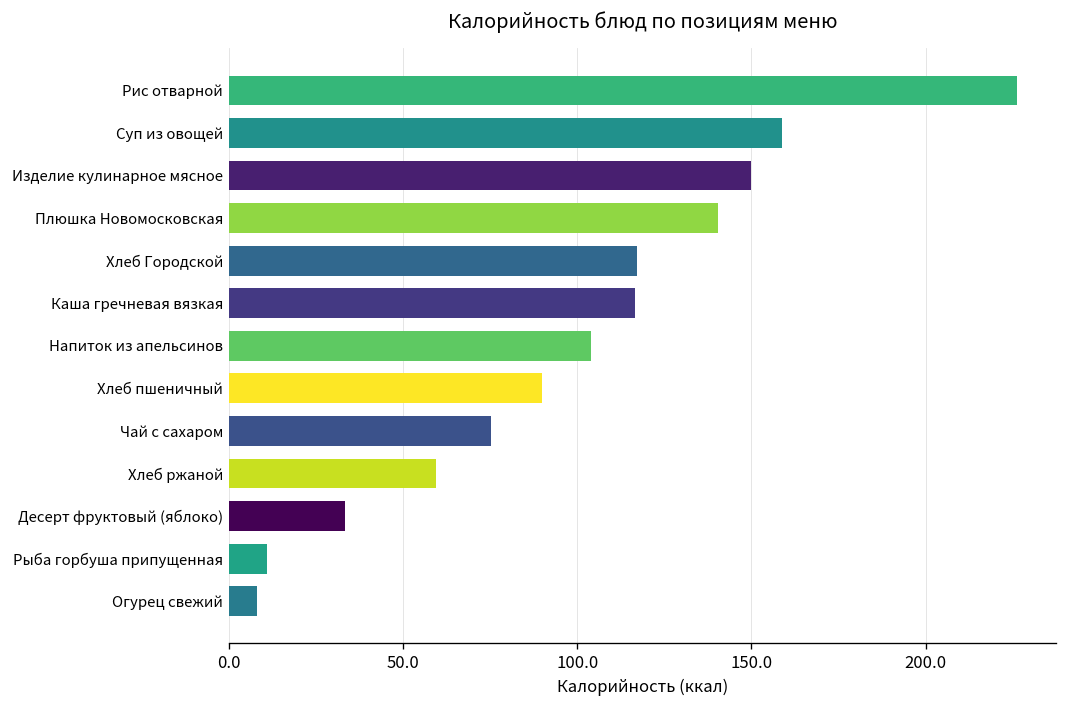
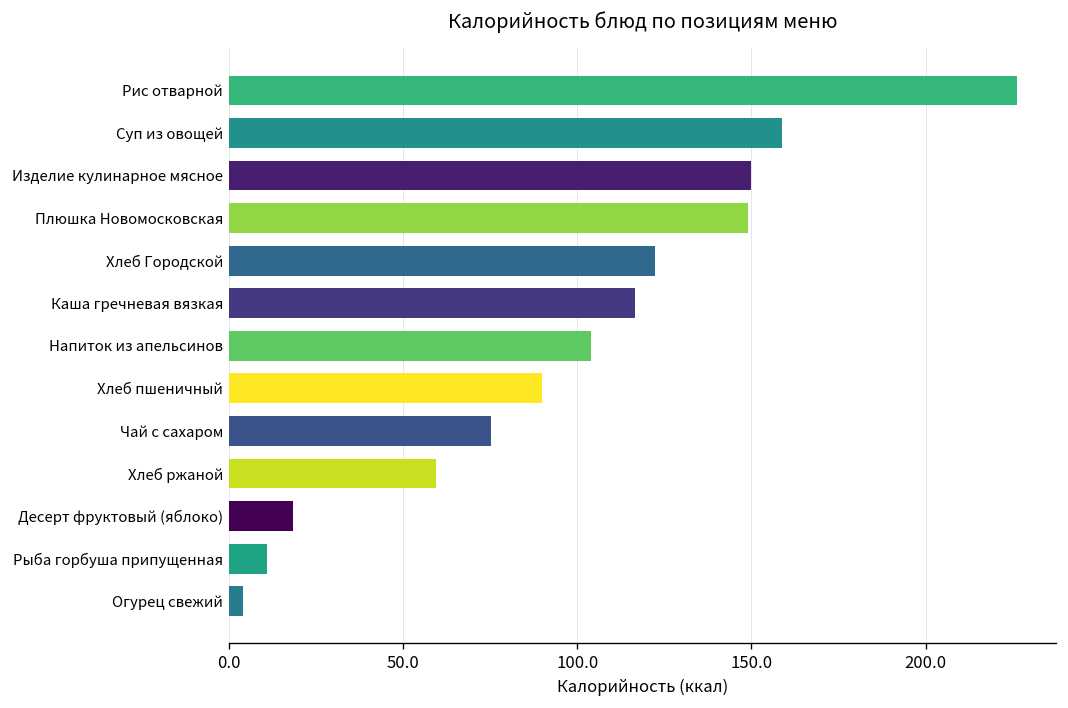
Плюшка Новомосковская: 140 -> 149
Хлеб Городской: 117 -> 122
Десерт фруктовый (яблоко): 33 -> 19
Огурец свежий: 8 -> 4
